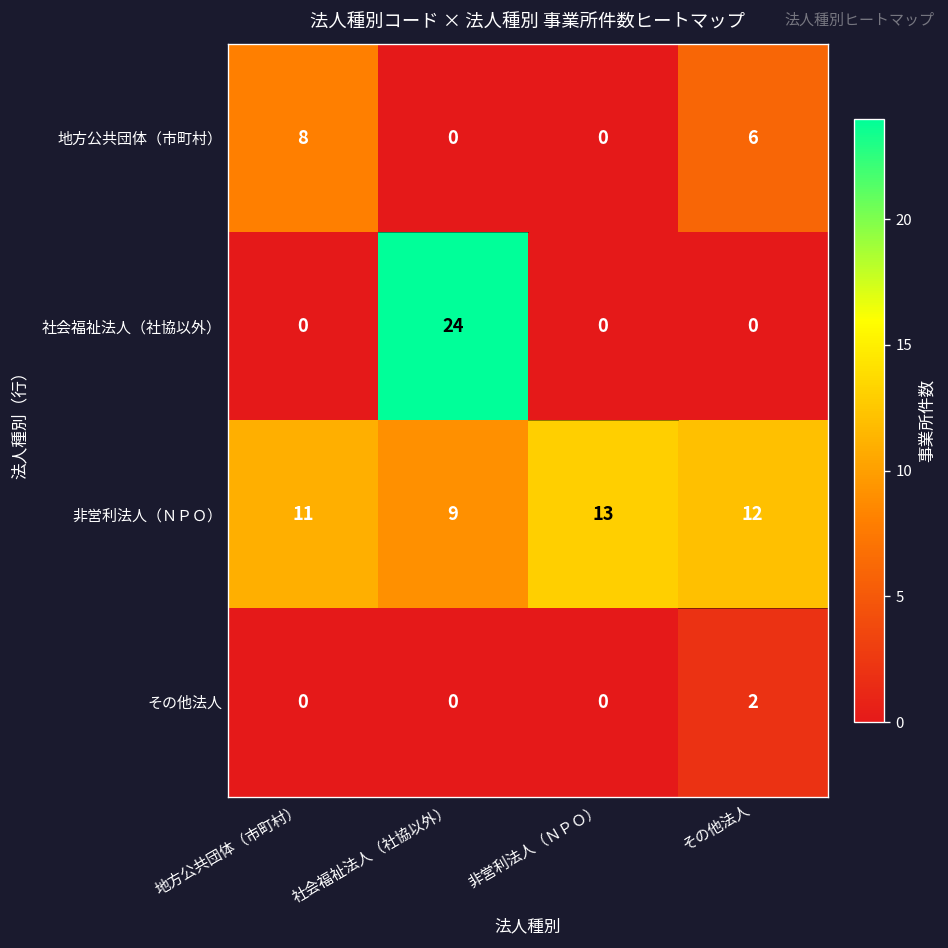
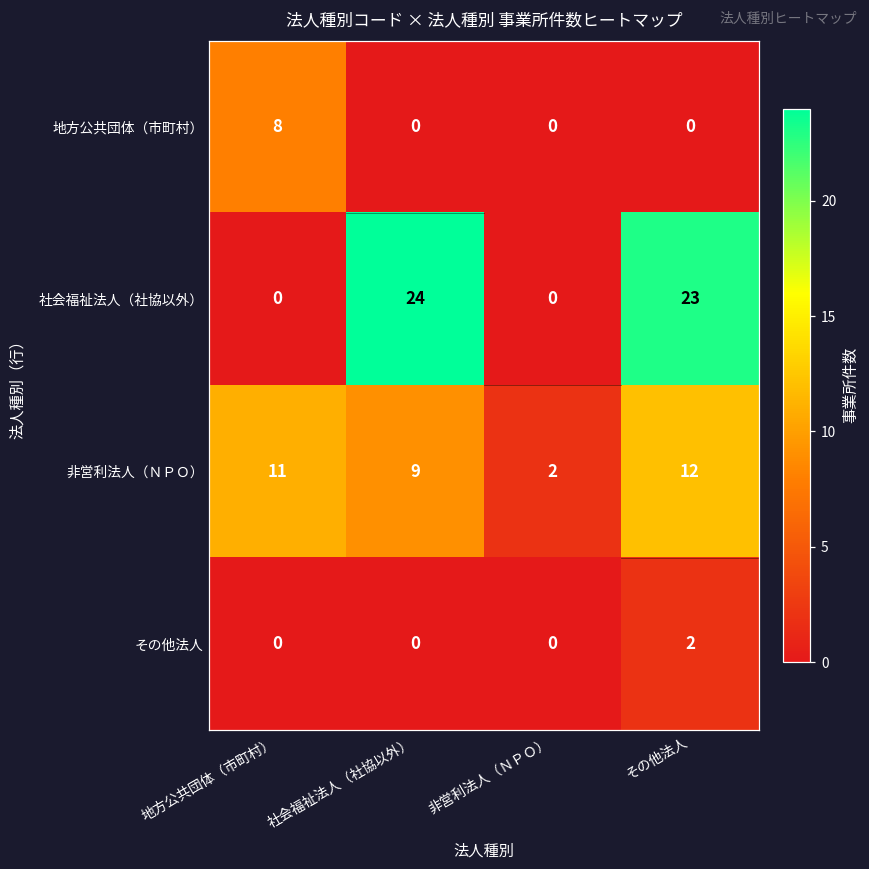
地方公共団体（市町村）, その他法人: 6 -> 0
社会福祉法人（社協以外）, その他法人: 0 -> 23
非営利法人（ＮＰＯ）, 非営利法人（ＮＰＯ）: 13 -> 2
